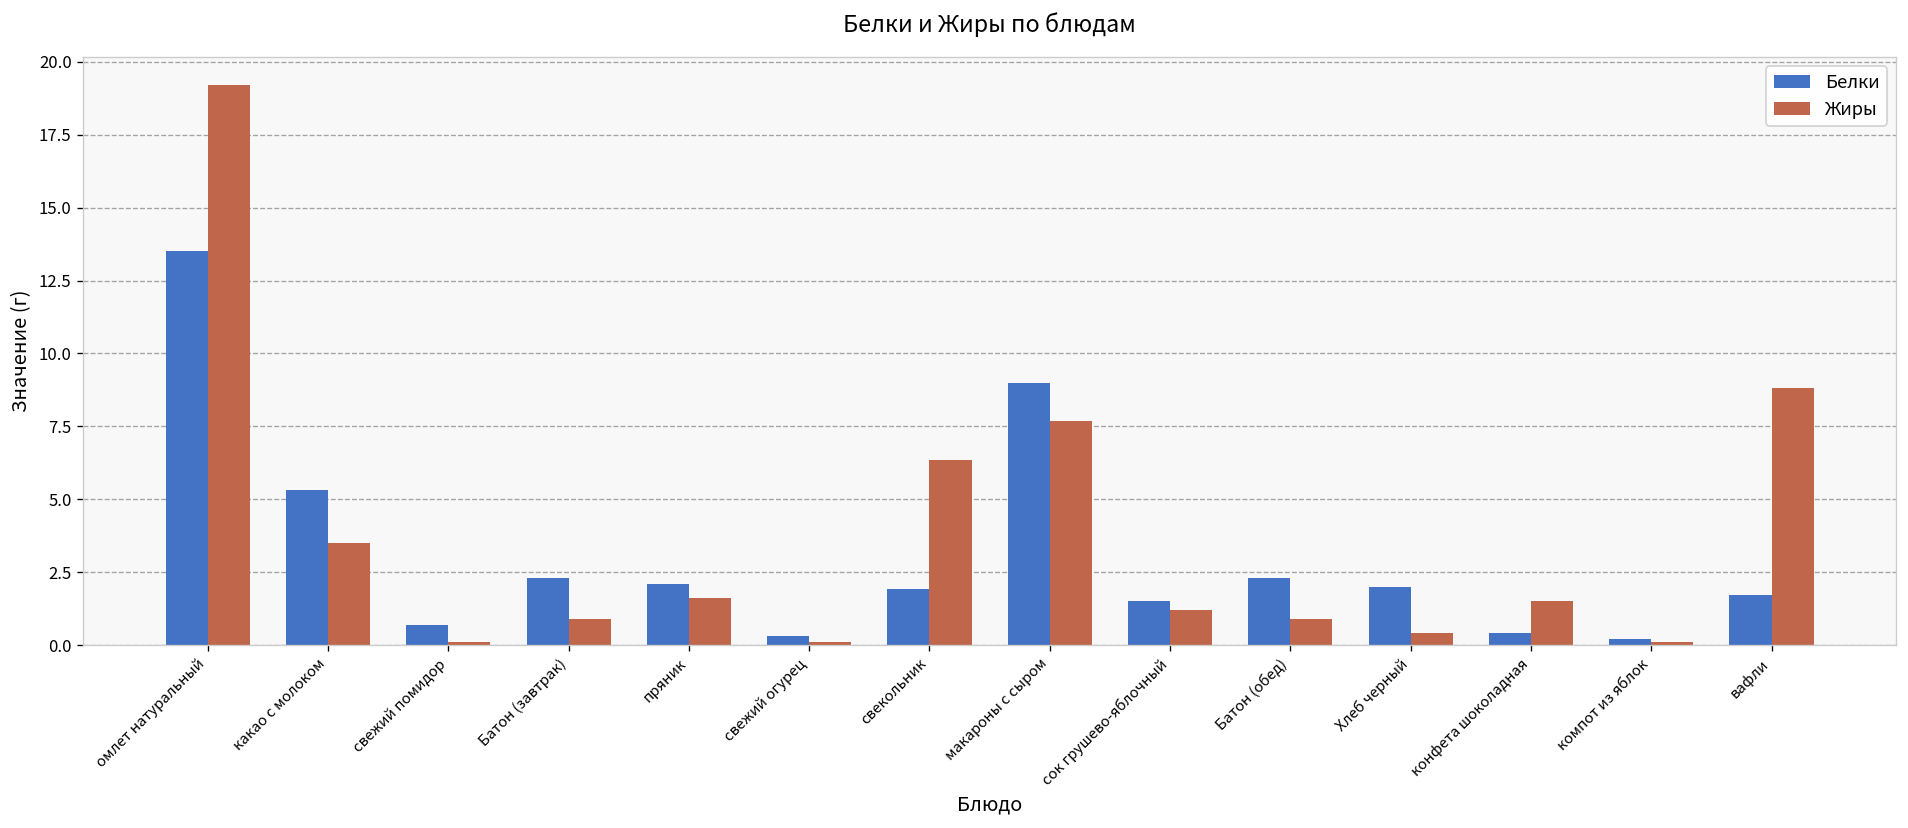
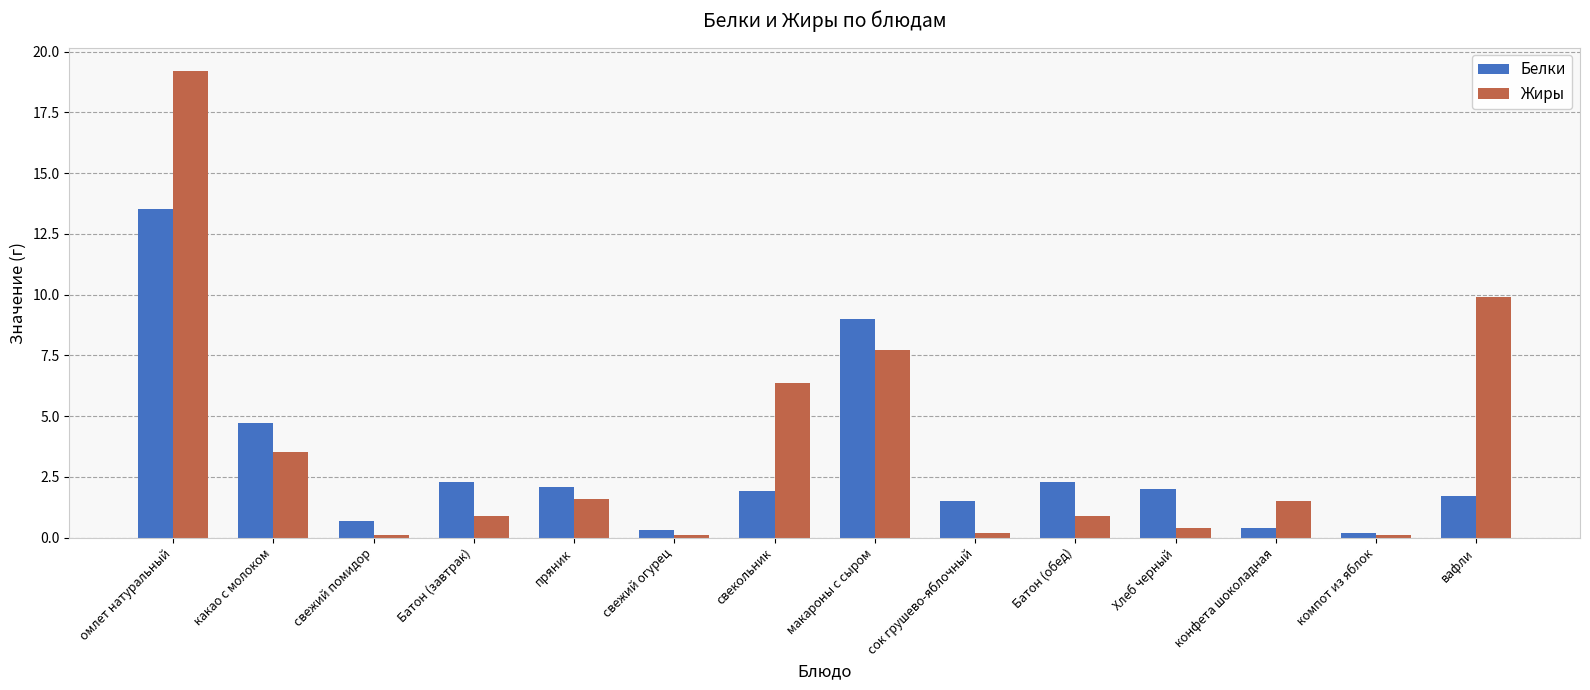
Белки, какао с молоком: 5.3 -> 4.7
Жиры, сок грушево-яблочный: 1.2 -> 0.2
Жиры, вафли: 8.8 -> 9.9
